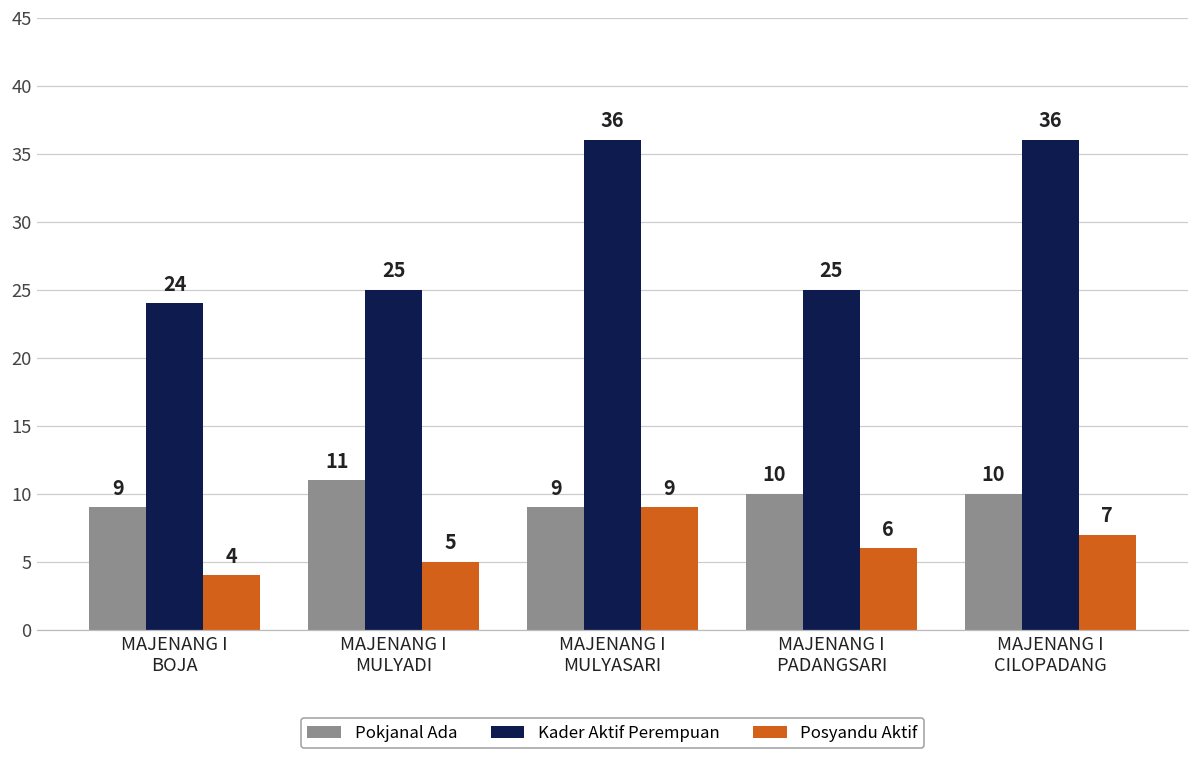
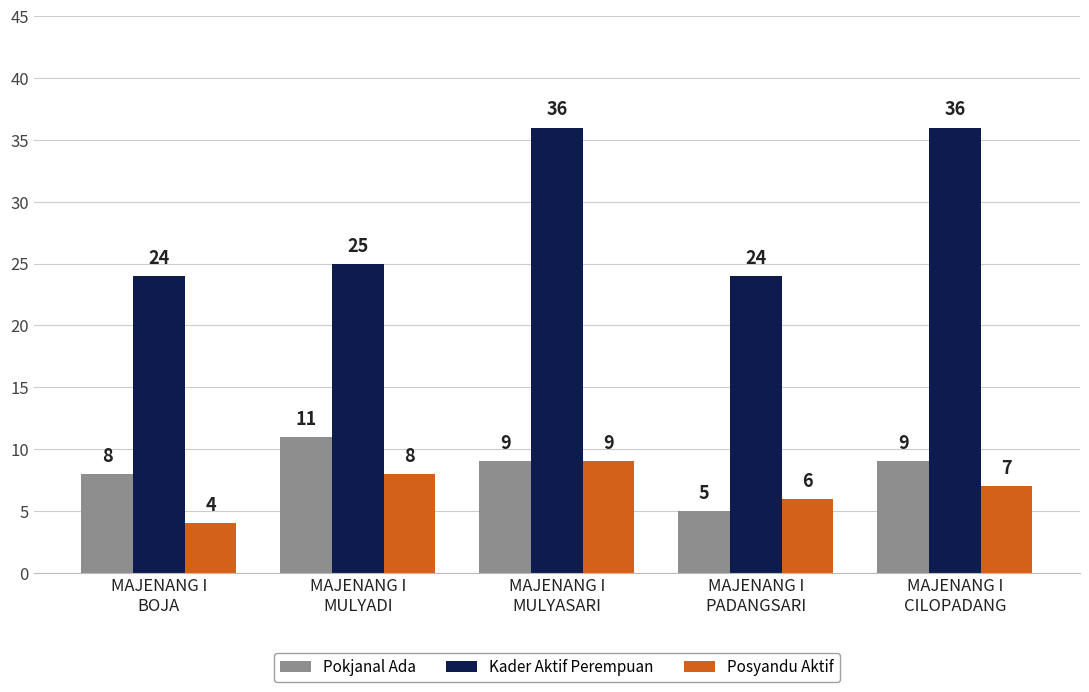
Pokjanal Ada, MAJENANG I BOJA: 9 -> 8
Posyandu Aktif, MAJENANG I MULYADI: 5 -> 8
Pokjanal Ada, MAJENANG I PADANGSARI: 10 -> 5
Kader Aktif Perempuan, MAJENANG I PADANGSARI: 25 -> 24
Pokjanal Ada, MAJENANG I CILOPADANG: 10 -> 9
